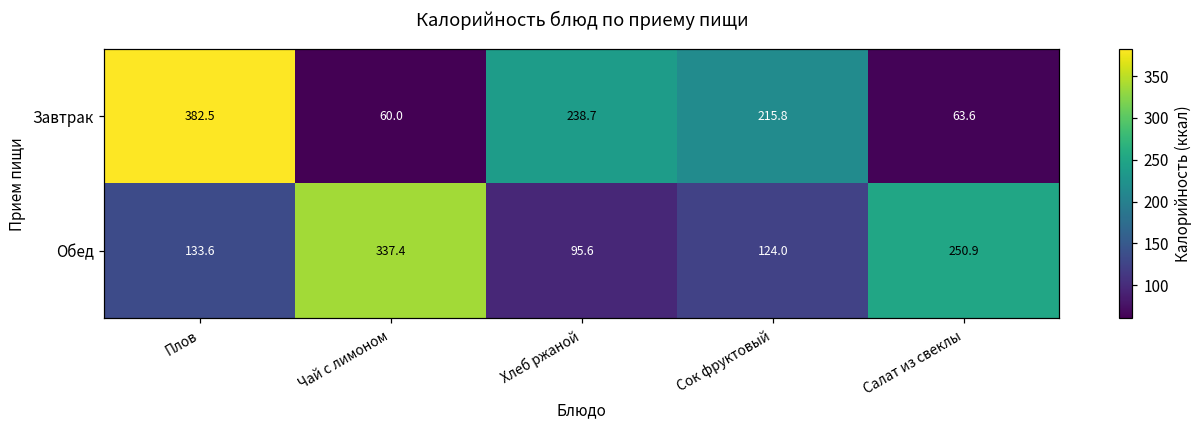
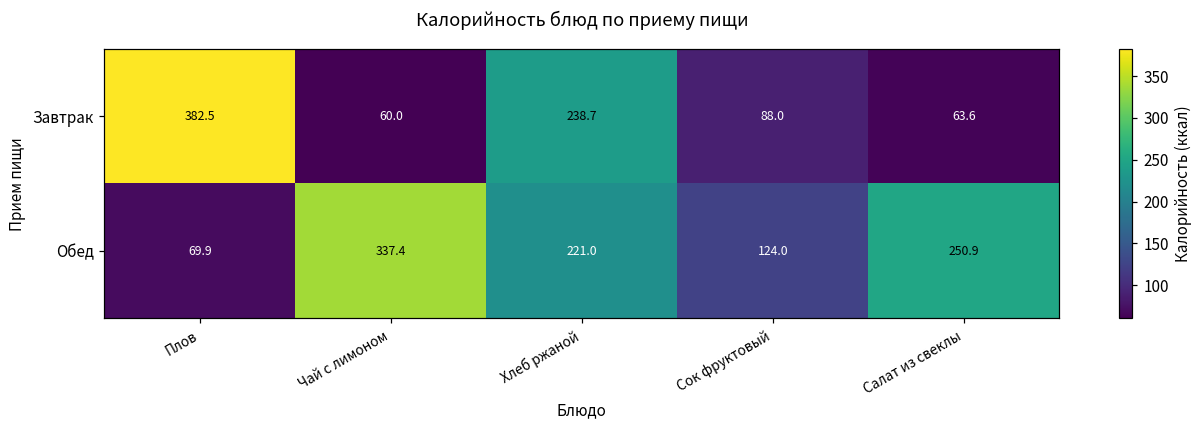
Завтрак, Сок фруктовый: 215.8 -> 88.0
Обед, Плов: 133.6 -> 69.9
Обед, Хлеб ржаной: 95.6 -> 221.0
